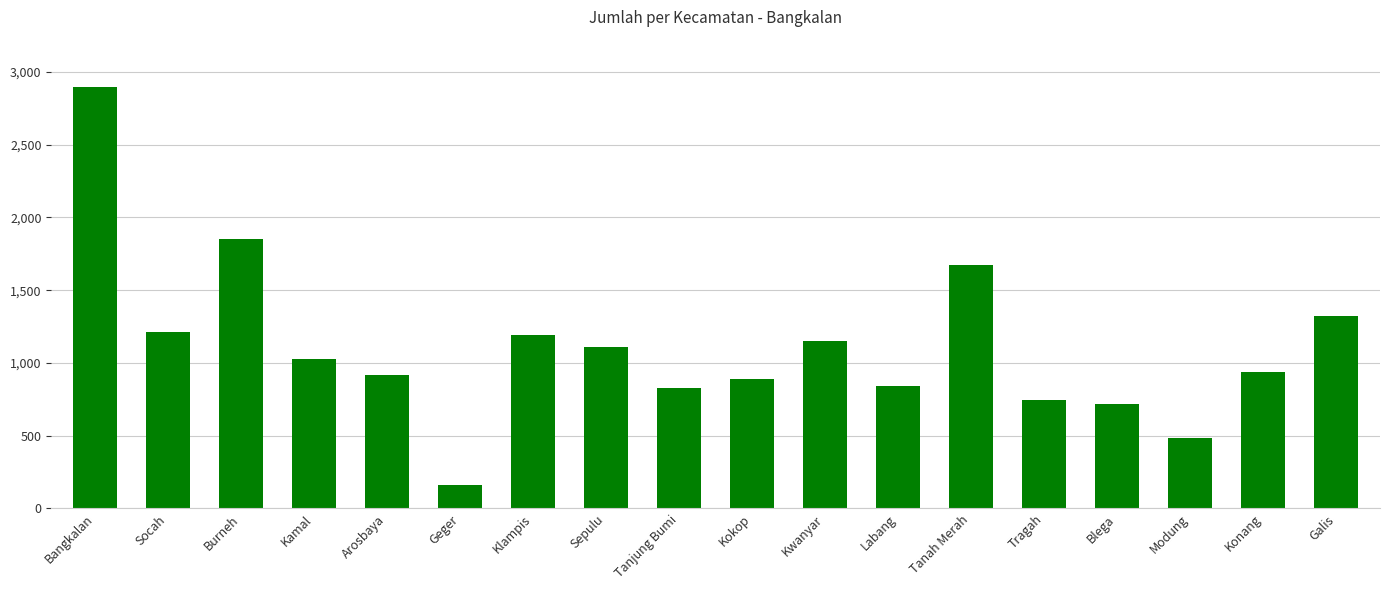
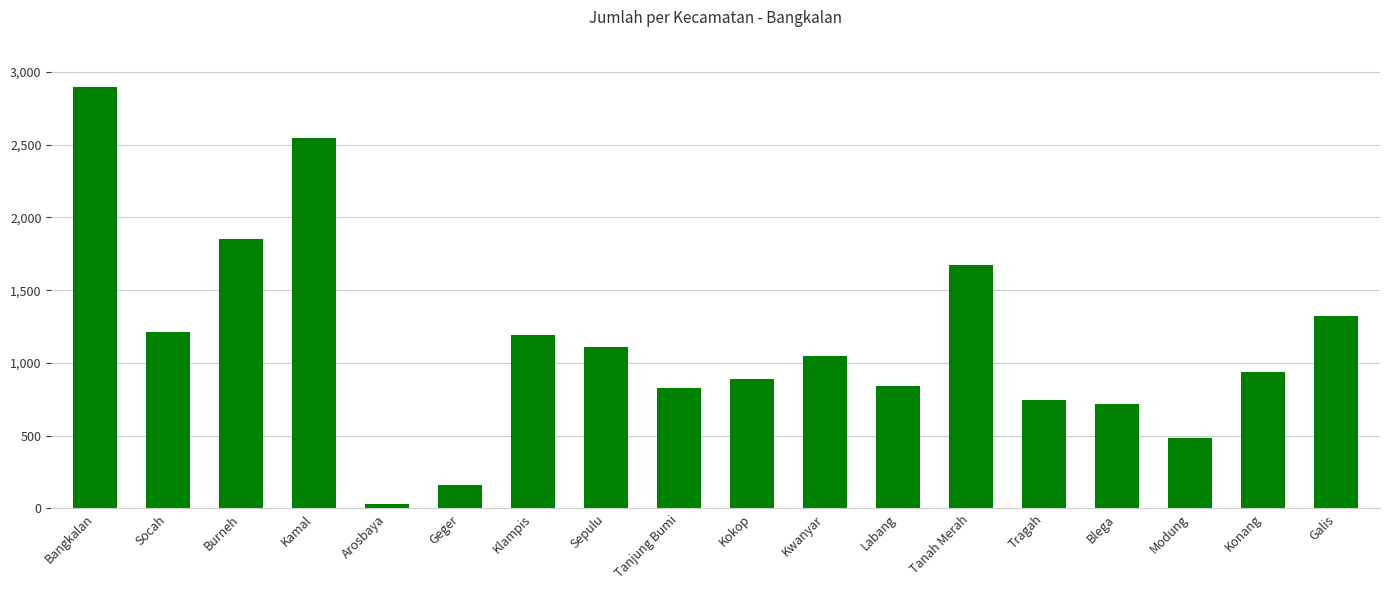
Kamal: 1,030 -> 2,550
Arosbaya: 920 -> 30
Kwanyar: 1,150 -> 1,050
